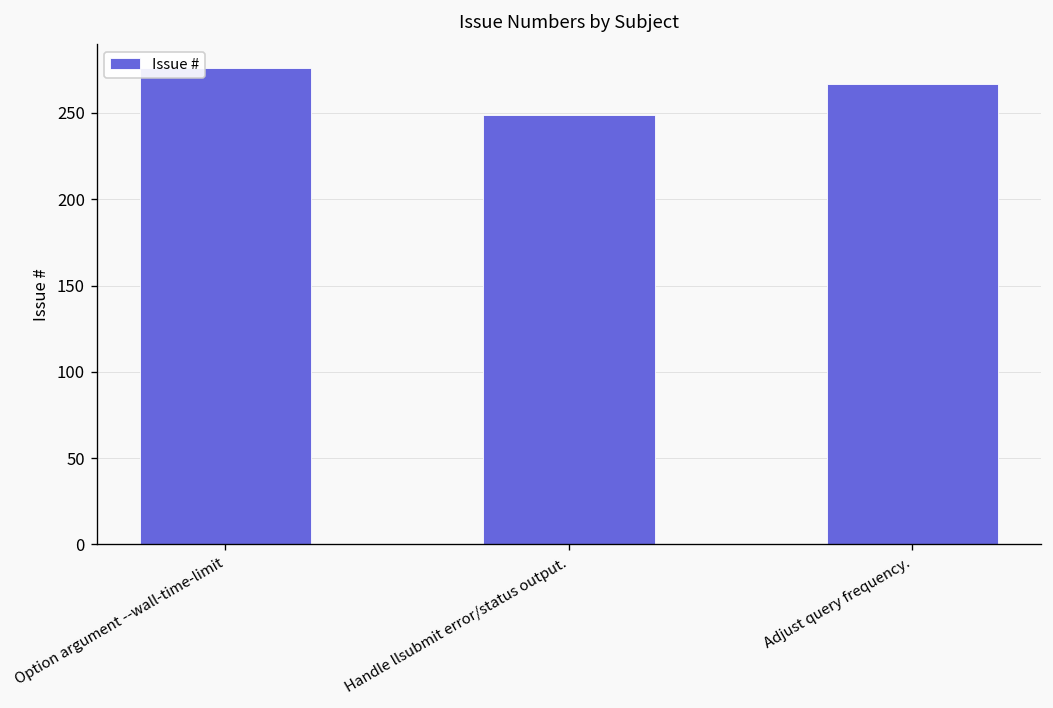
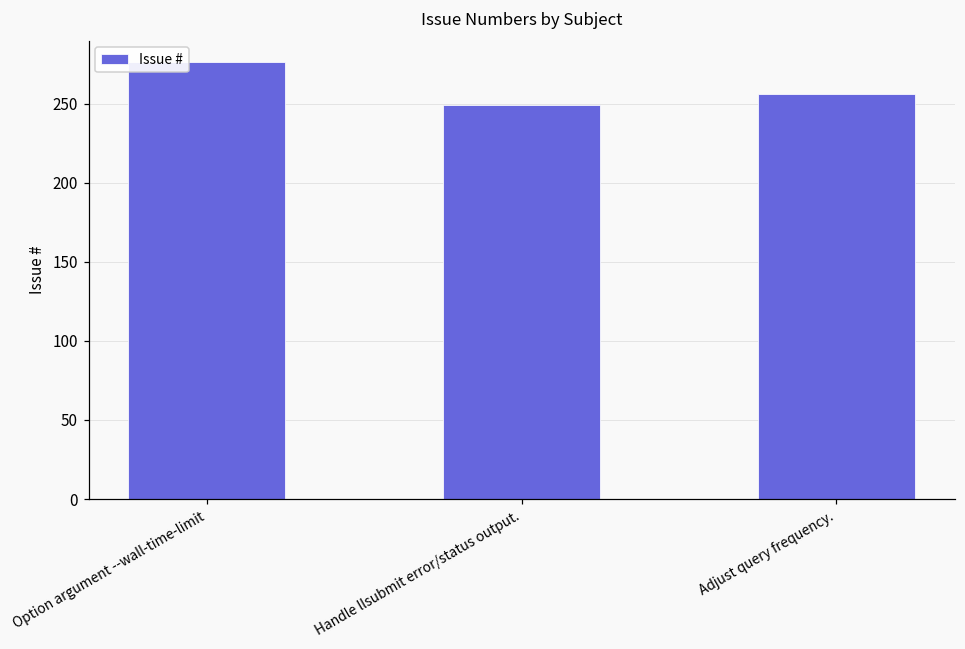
Adjust query frequency.: 267 -> 256
